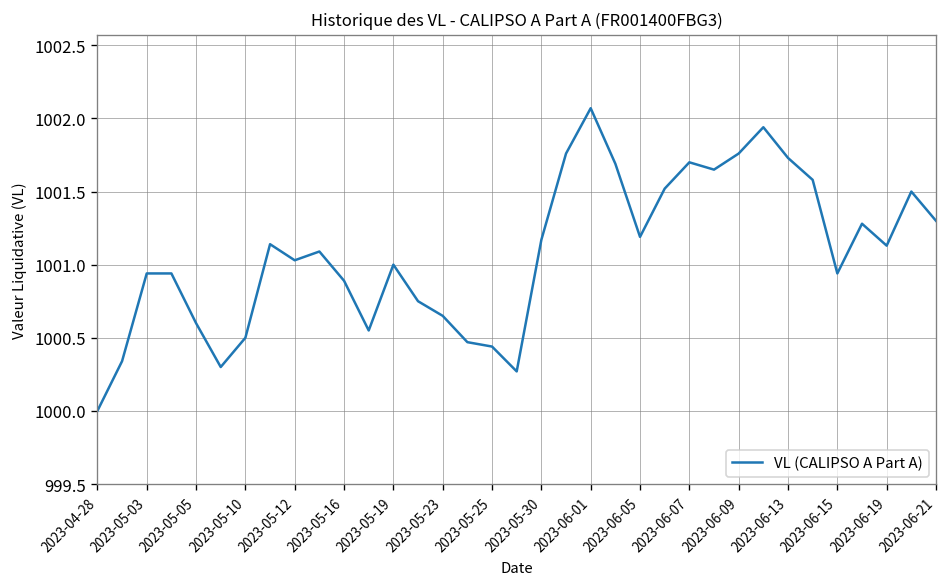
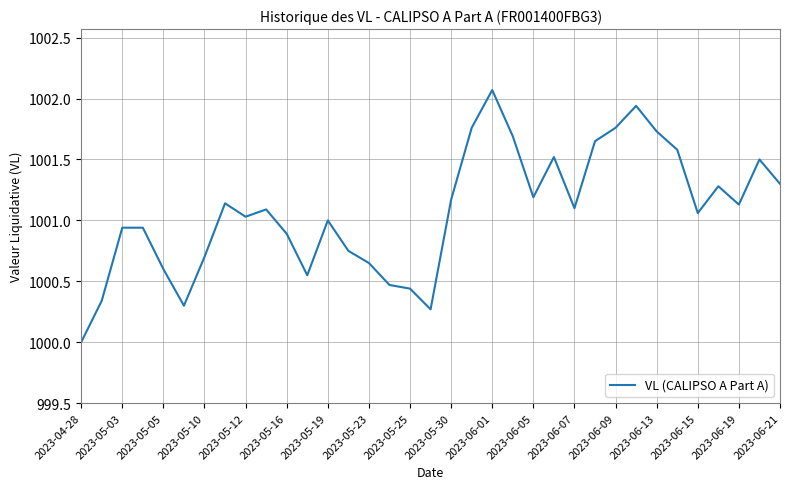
2023-05-10: 1000.5 -> 1000.7
2023-06-07: 1001.7 -> 1001.1
2023-06-15: 1000.94 -> 1001.06
